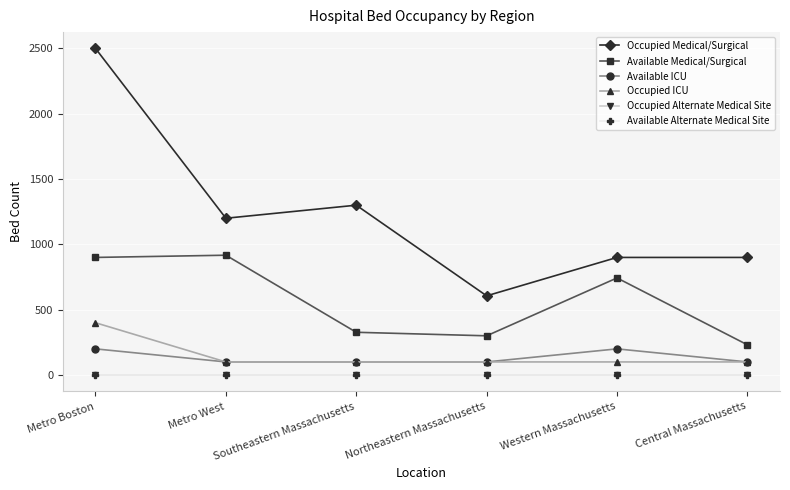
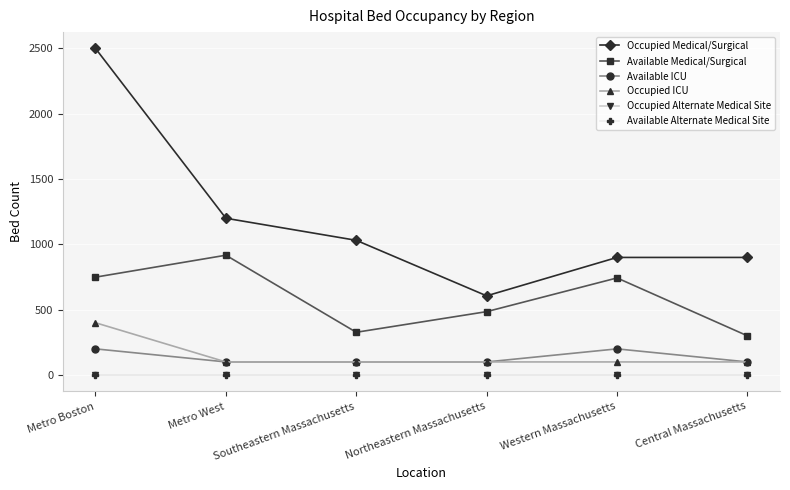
Available Medical/Surgical, Metro Boston: 900 -> 750
Occupied Medical/Surgical, Southeastern Massachusetts: 1300 -> 1030
Available Medical/Surgical, Northeastern Massachusetts: 300 -> 490
Available Medical/Surgical, Central Massachusetts: 230 -> 300
